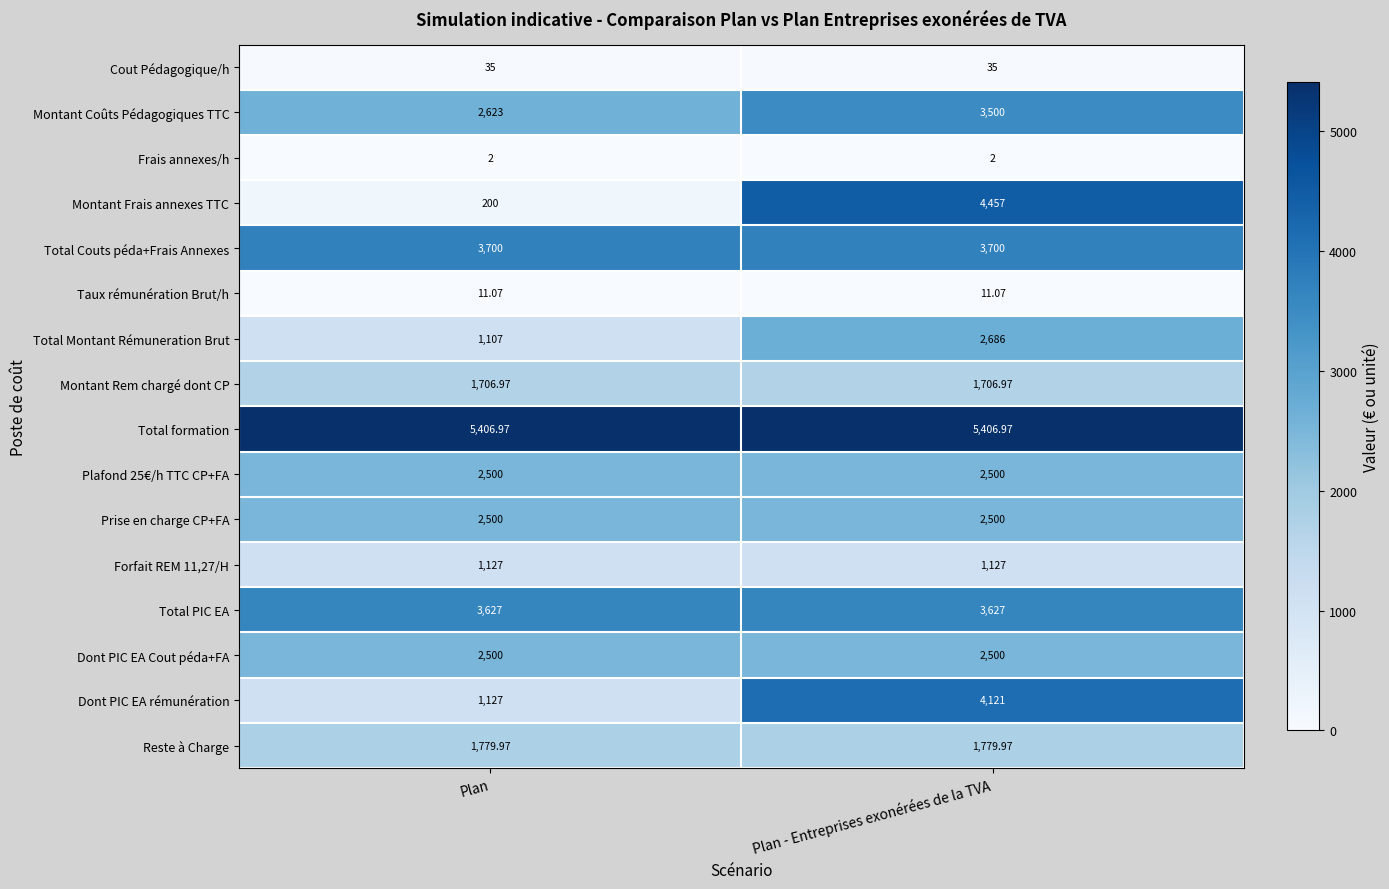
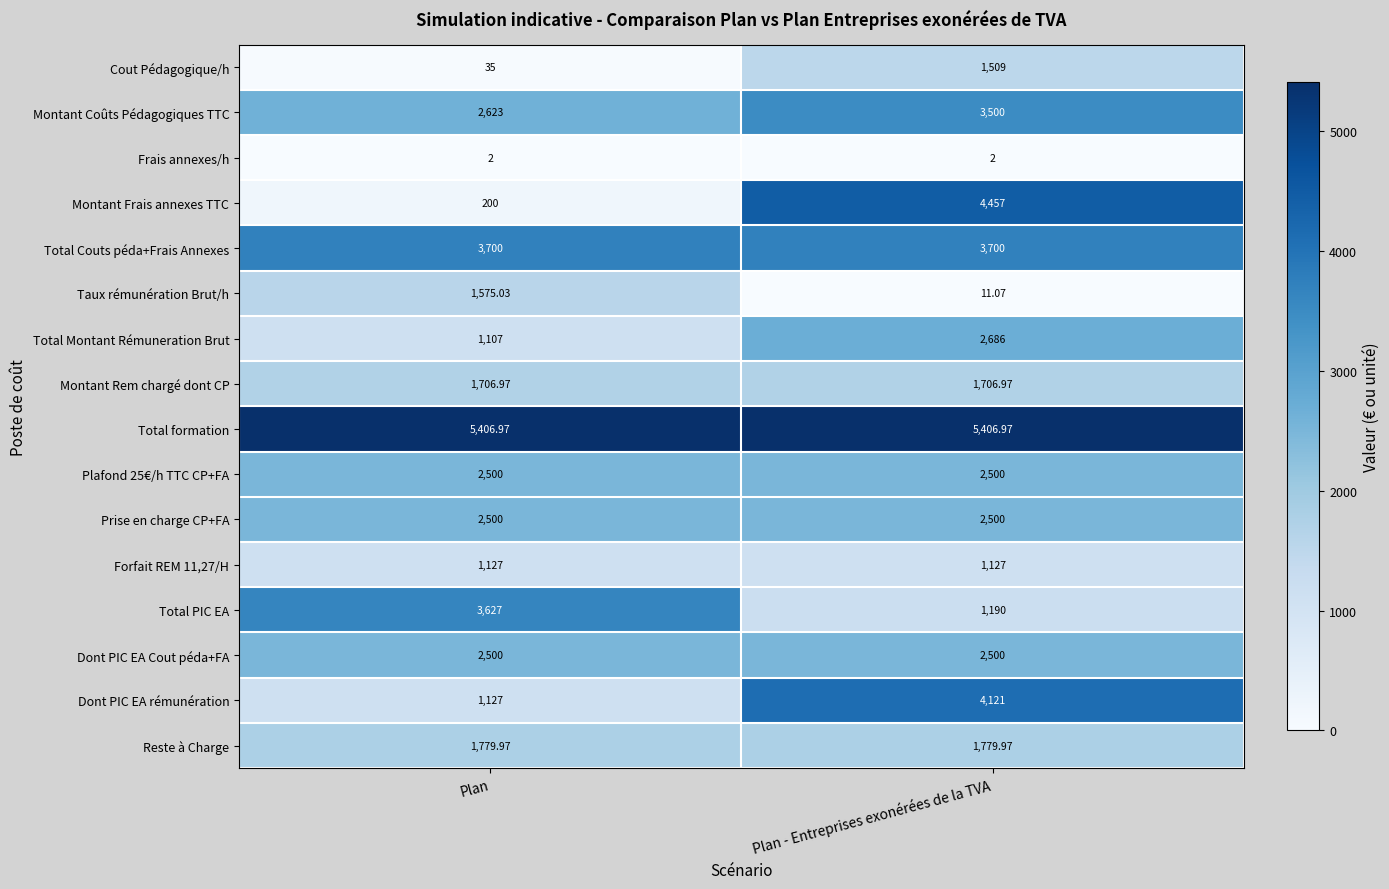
Cout Pédagogique/h, Plan - Entreprises exonérées de la TVA: 35 -> 1,509
Taux rémunération Brut/h, Plan: 11.07 -> 1,575.03
Total PIC EA, Plan - Entreprises exonérées de la TVA: 3,627 -> 1,190
